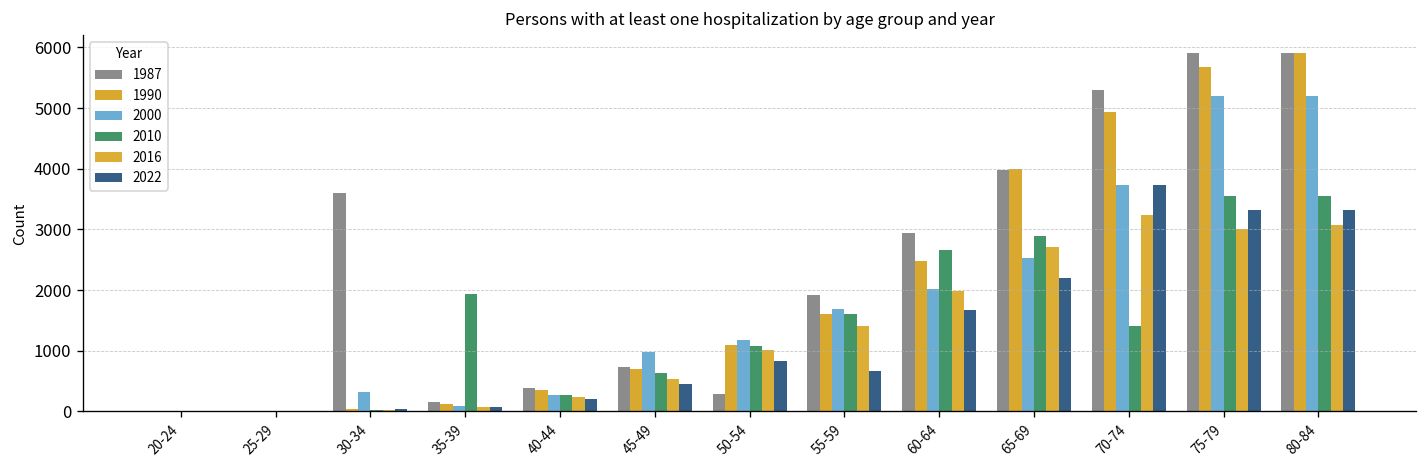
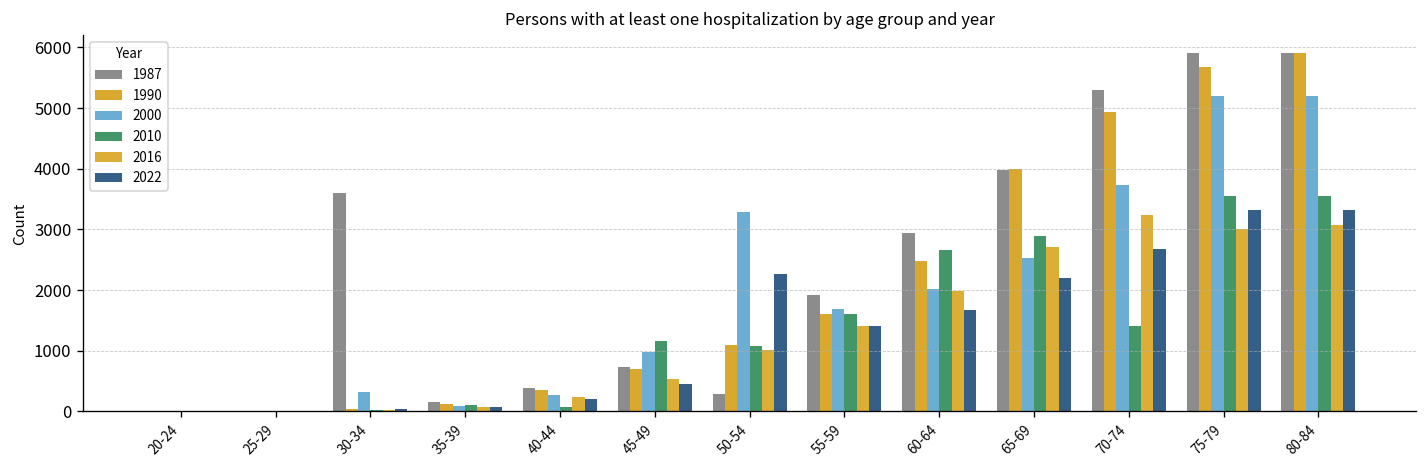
2010, 35-39: 1900 -> 100
2010, 40-44: 300 -> 100
2010, 45-49: 600 -> 1200
2000, 50-54: 1200 -> 3300
2022, 50-54: 800 -> 2300
2022, 55-59: 700 -> 1400
2022, 70-74: 3700 -> 2700
